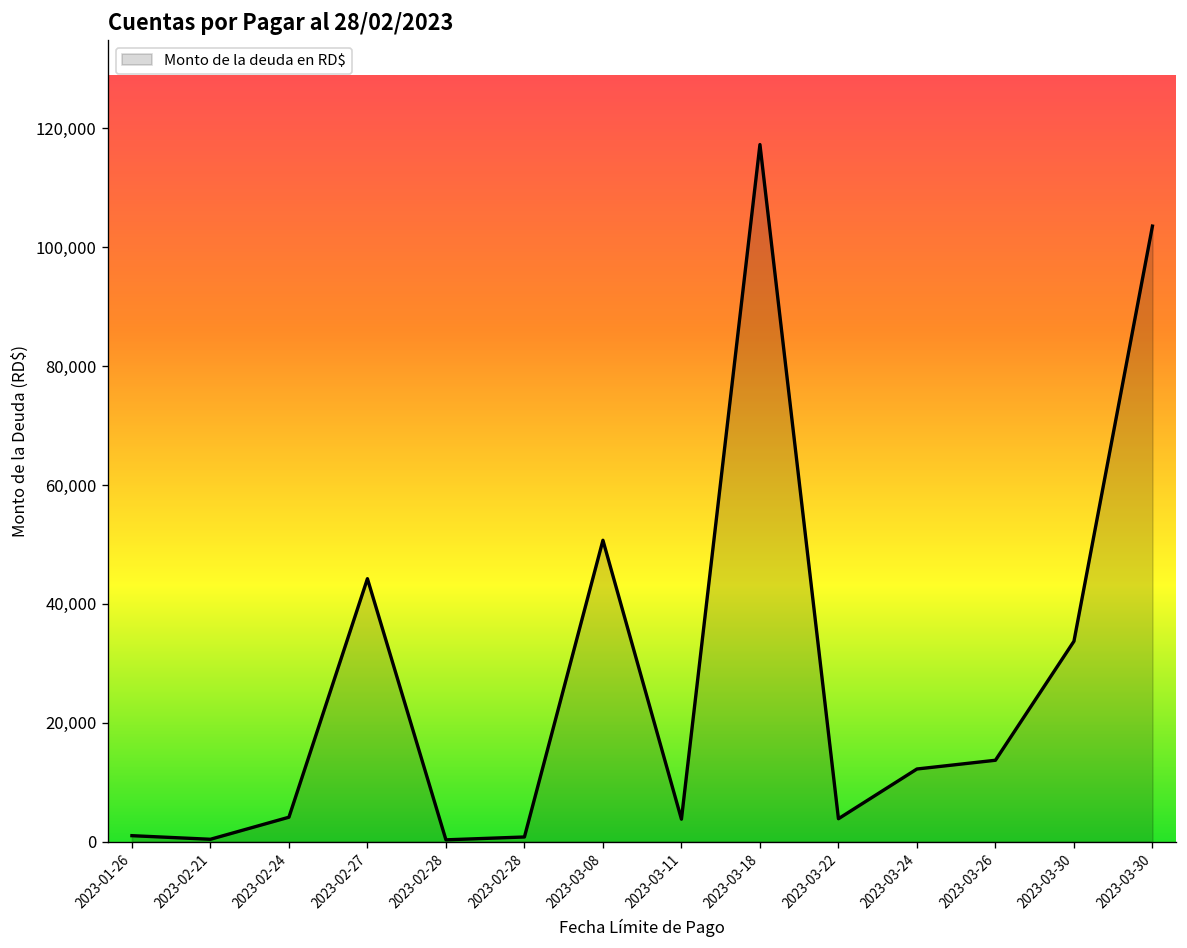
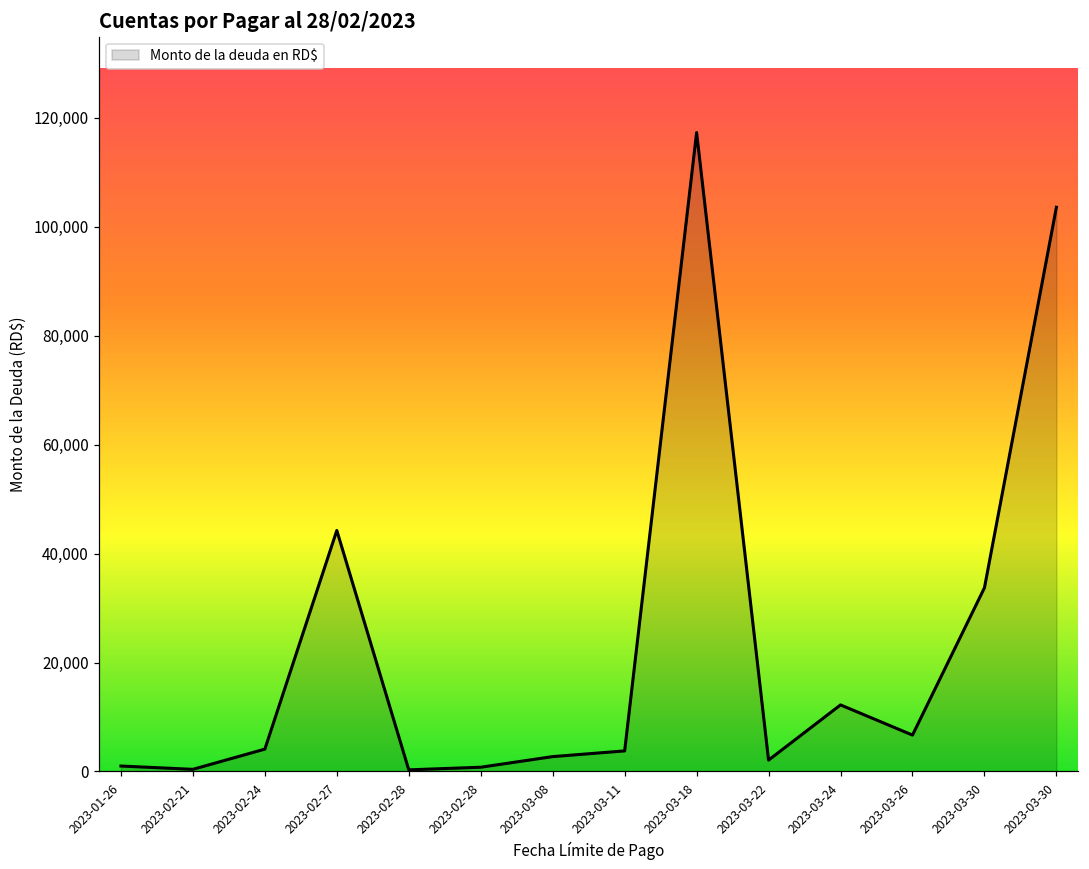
2023-03-08: 51,000 -> 3,000
2023-03-22: 4,000 -> 2,000
2023-03-26: 14,000 -> 7,000
